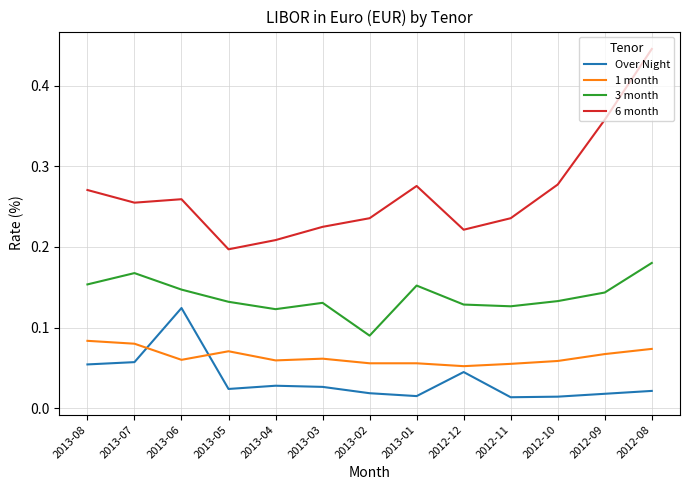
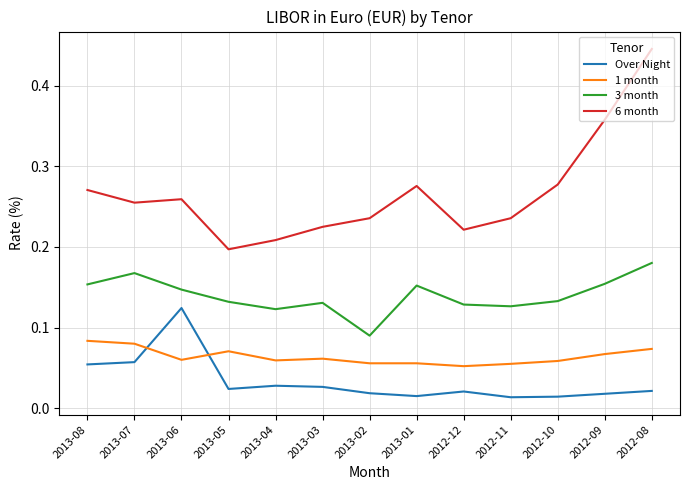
Over Night, 2012-12: 0.04 -> 0.02
3 month, 2012-09: 0.14 -> 0.15
